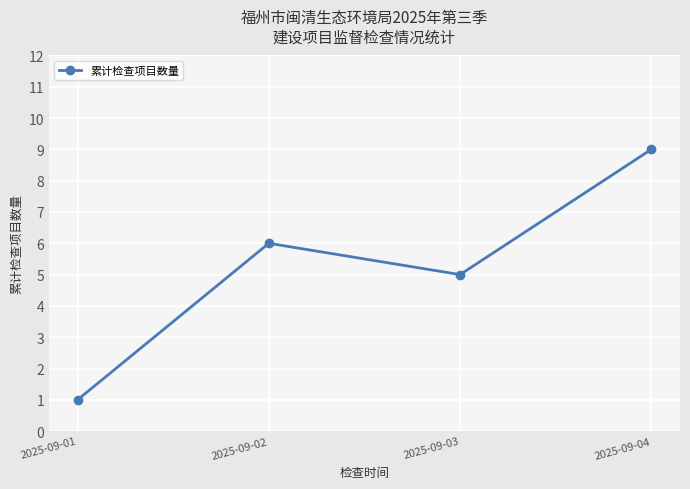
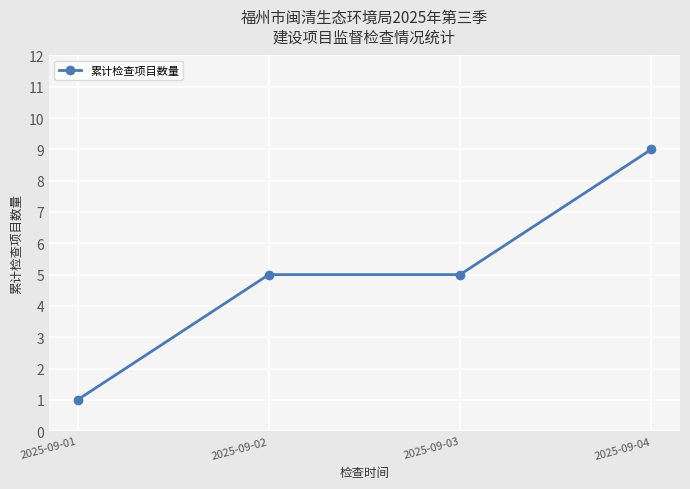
2025-09-02: 6 -> 5
